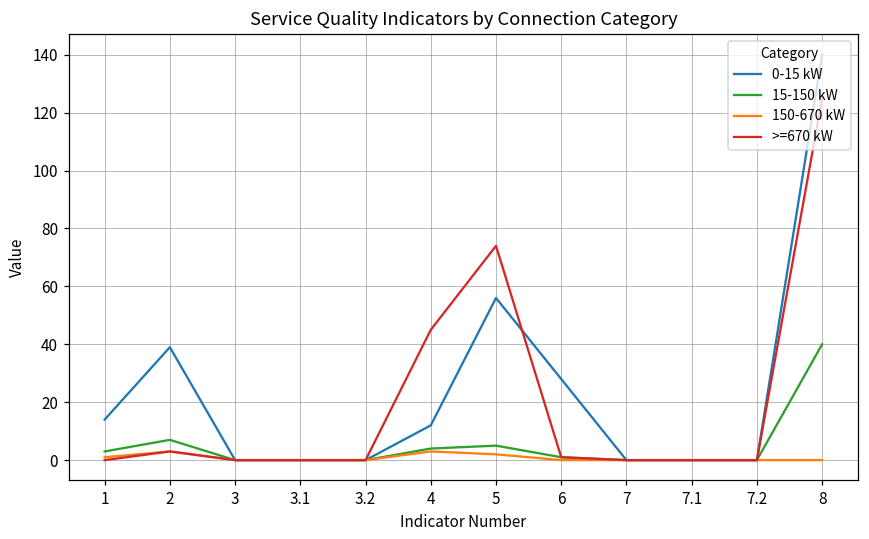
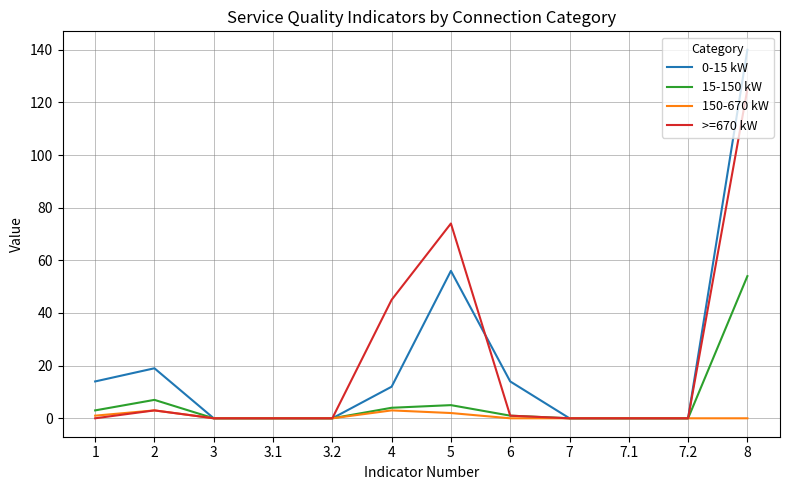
0-15 kW, 2: 39 -> 19
0-15 kW, 6: 28 -> 14
15-150 kW, 8: 40 -> 54
